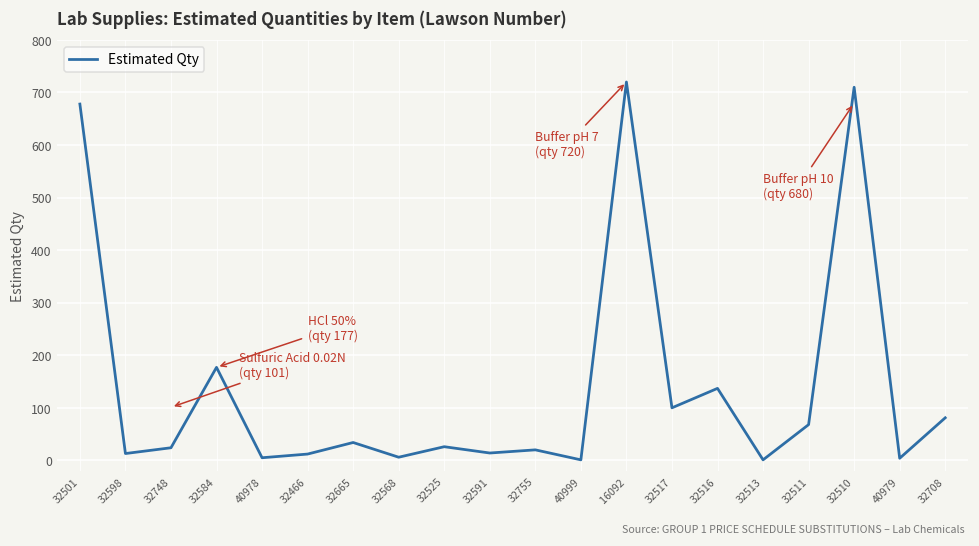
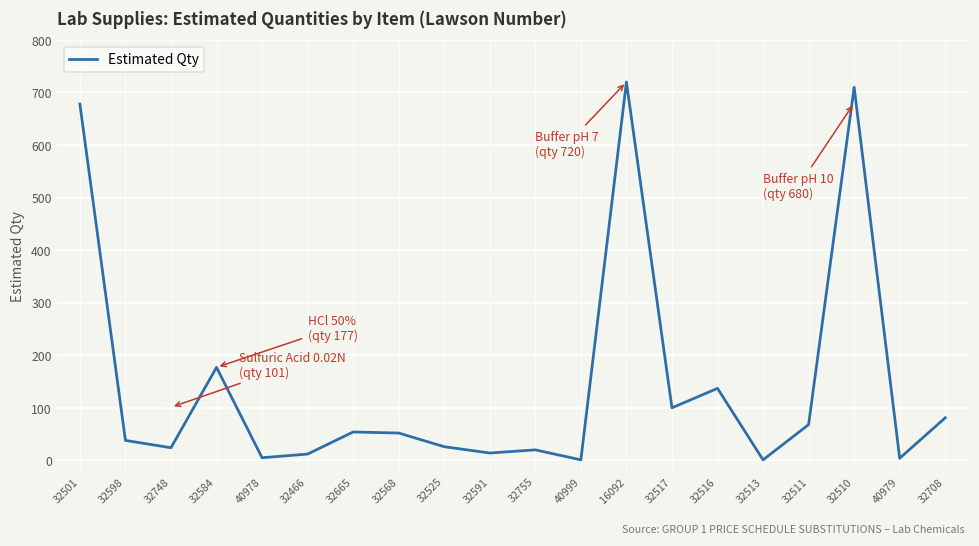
32598: 10 -> 40
32665: 30 -> 50
32568: 10 -> 50
